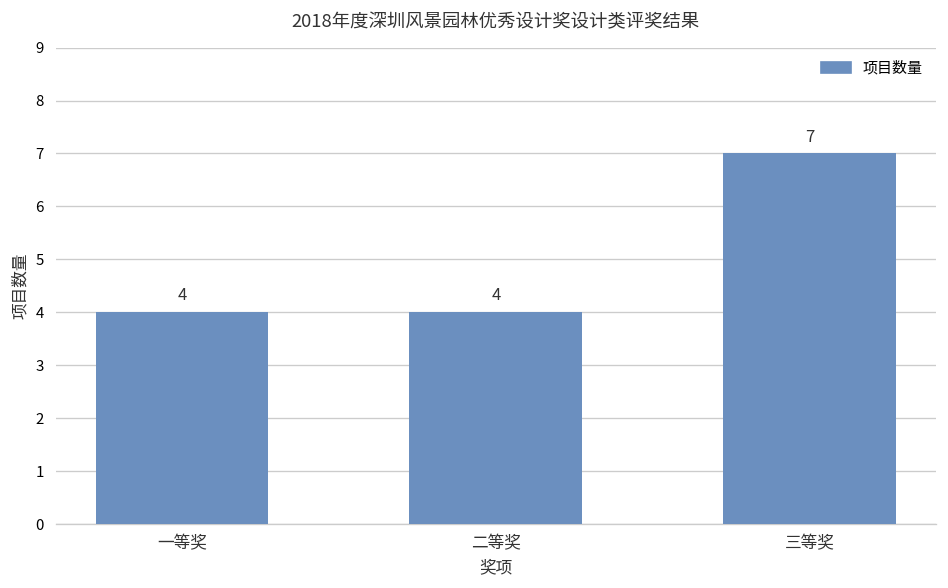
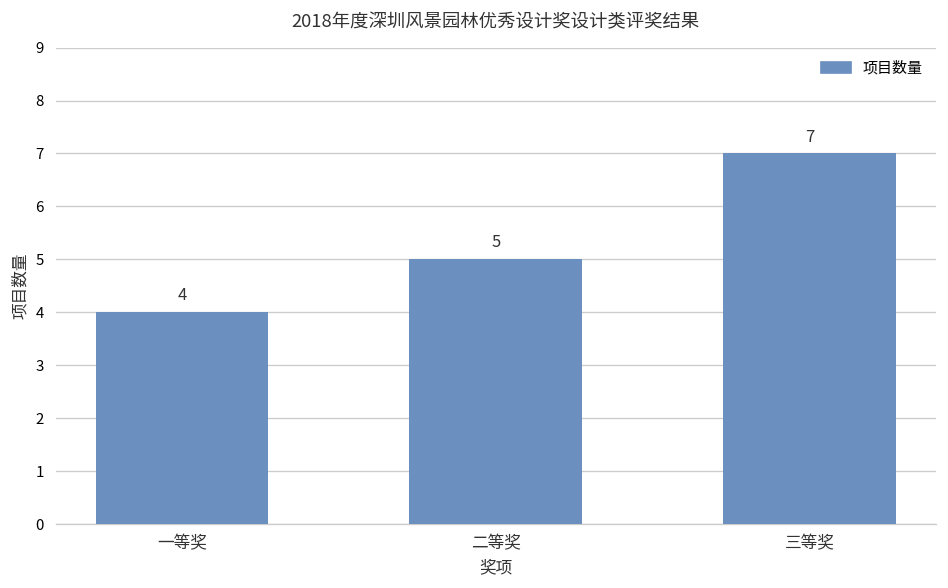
二等奖: 4 -> 5
